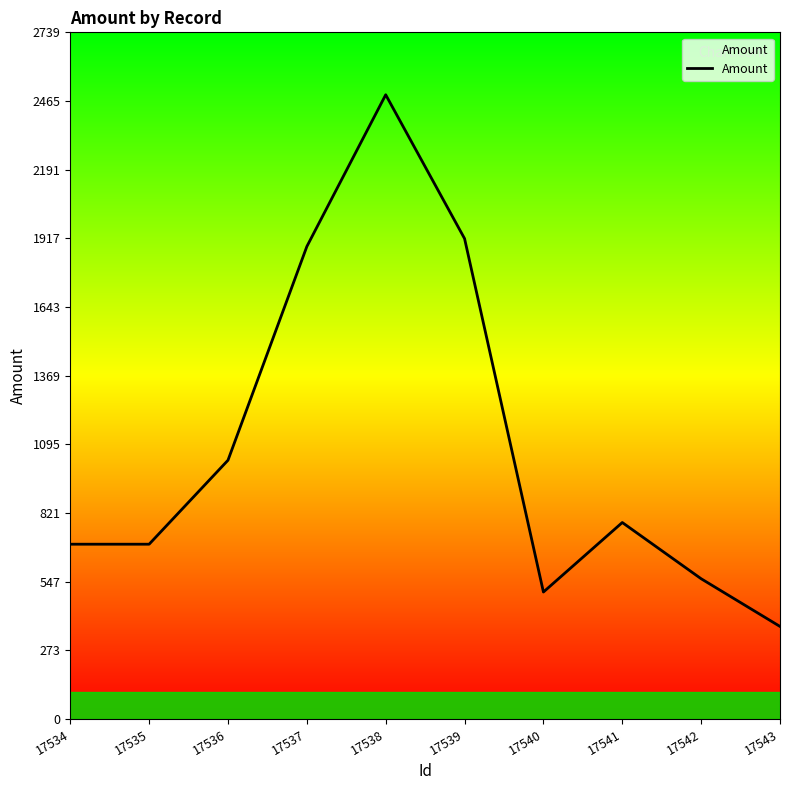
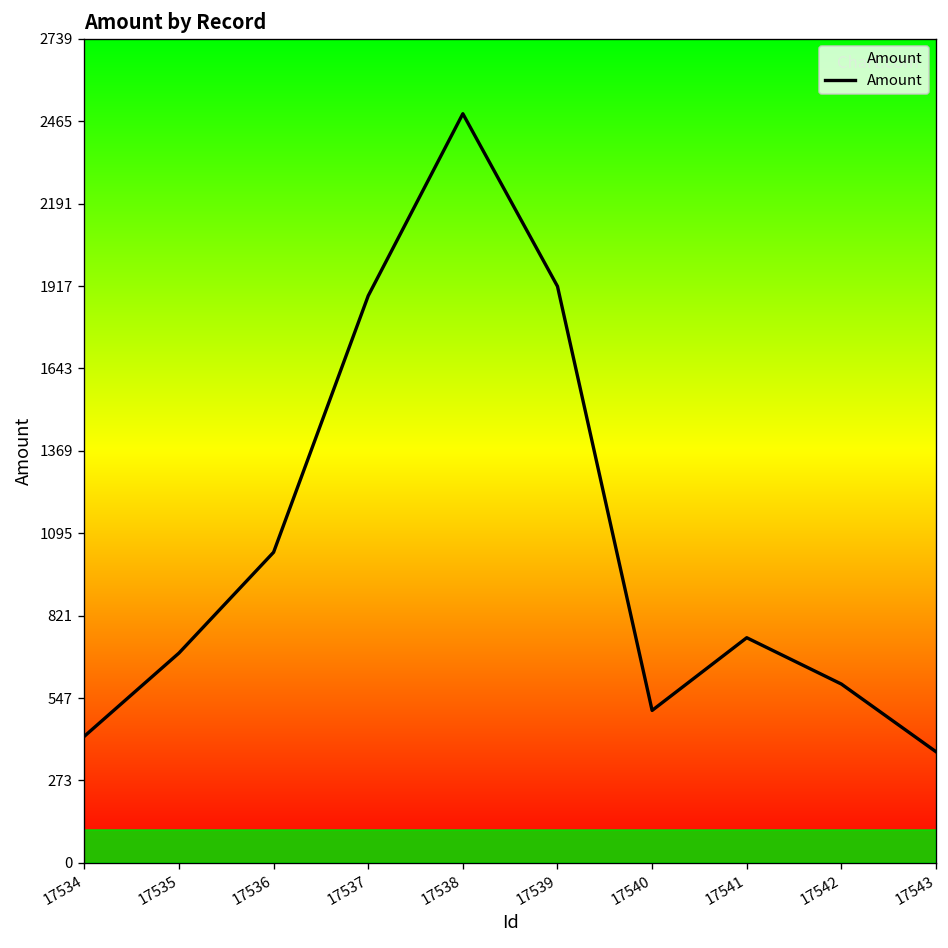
17534: 700 -> 420
17541: 780 -> 750
17542: 560 -> 590
